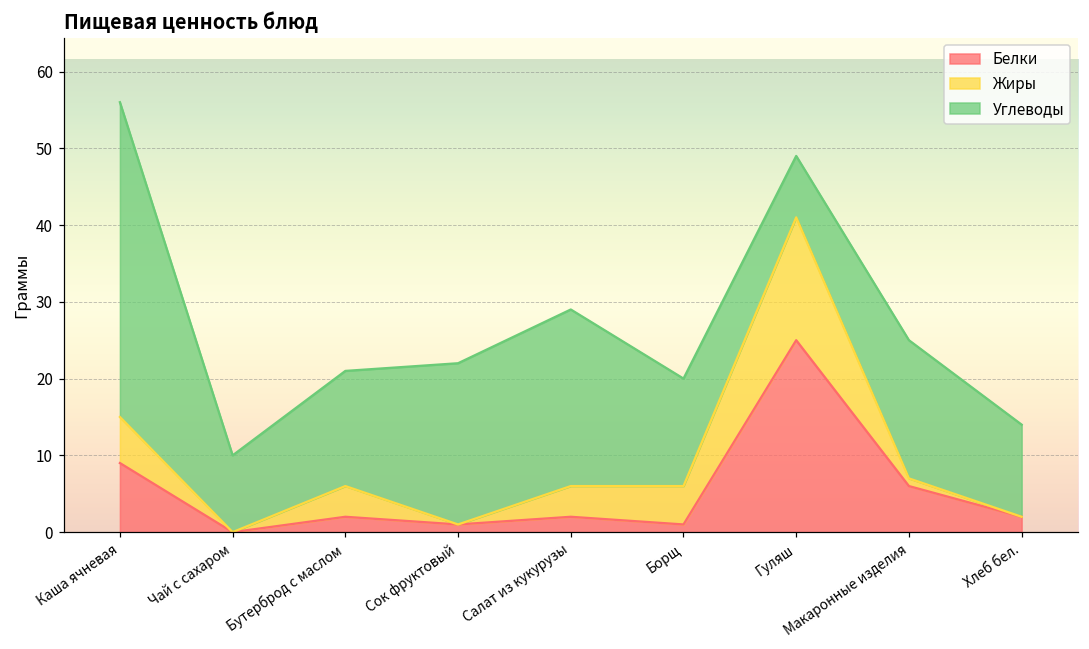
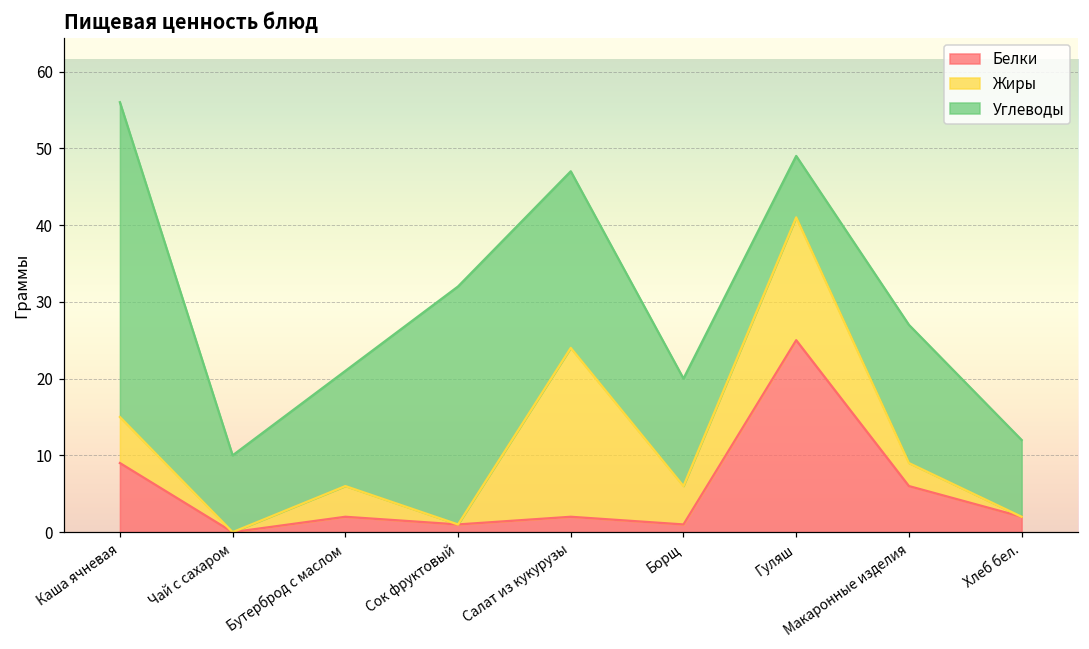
Углеводы, Сок фруктовый: 21 -> 31
Жиры, Салат из кукурузы: 4 -> 22
Жиры, Макаронные изделия: 1 -> 3
Углеводы, Хлеб бел.: 12 -> 10
